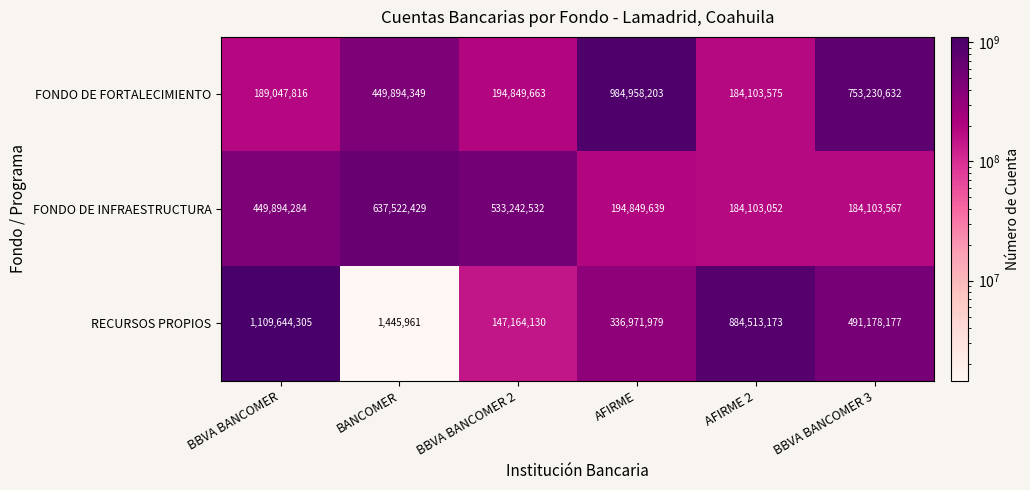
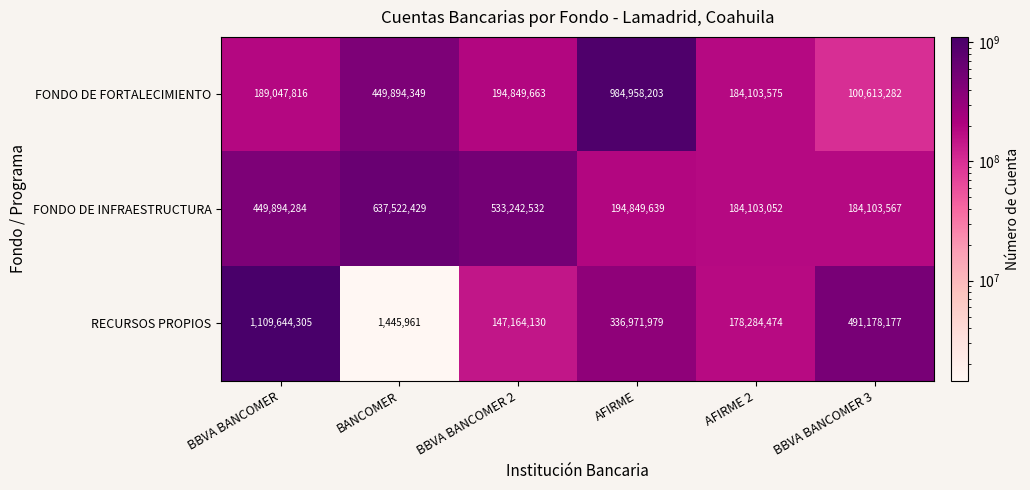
FONDO DE FORTALECIMIENTO, BBVA BANCOMER 3: 753,230,632 -> 100,613,282
RECURSOS PROPIOS, AFIRME 2: 884,513,173 -> 178,284,474
